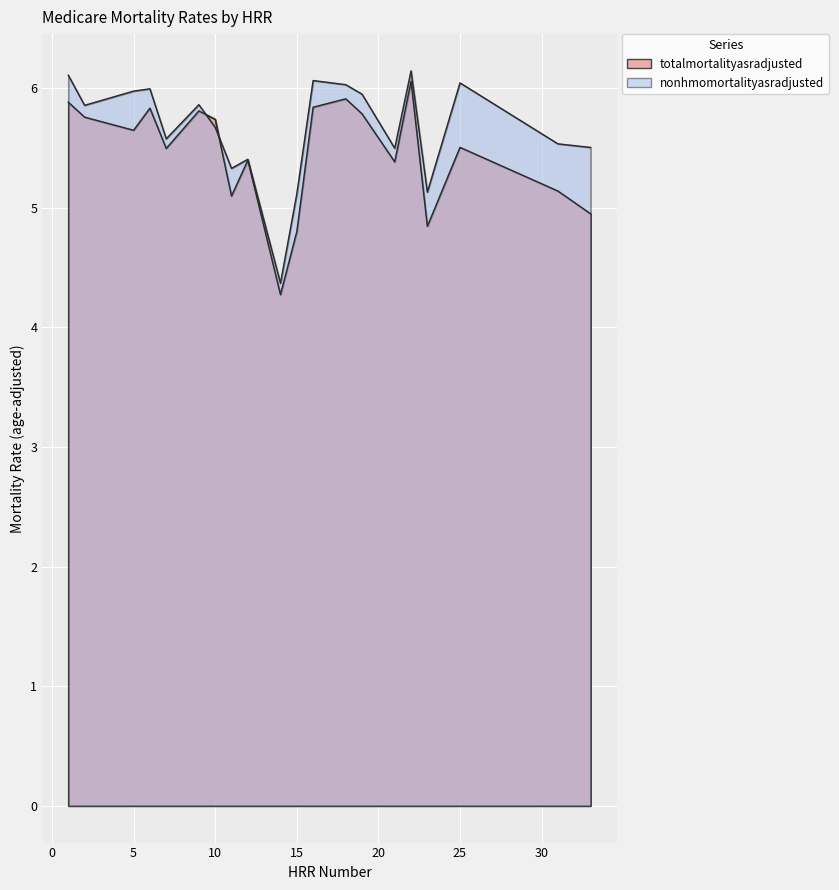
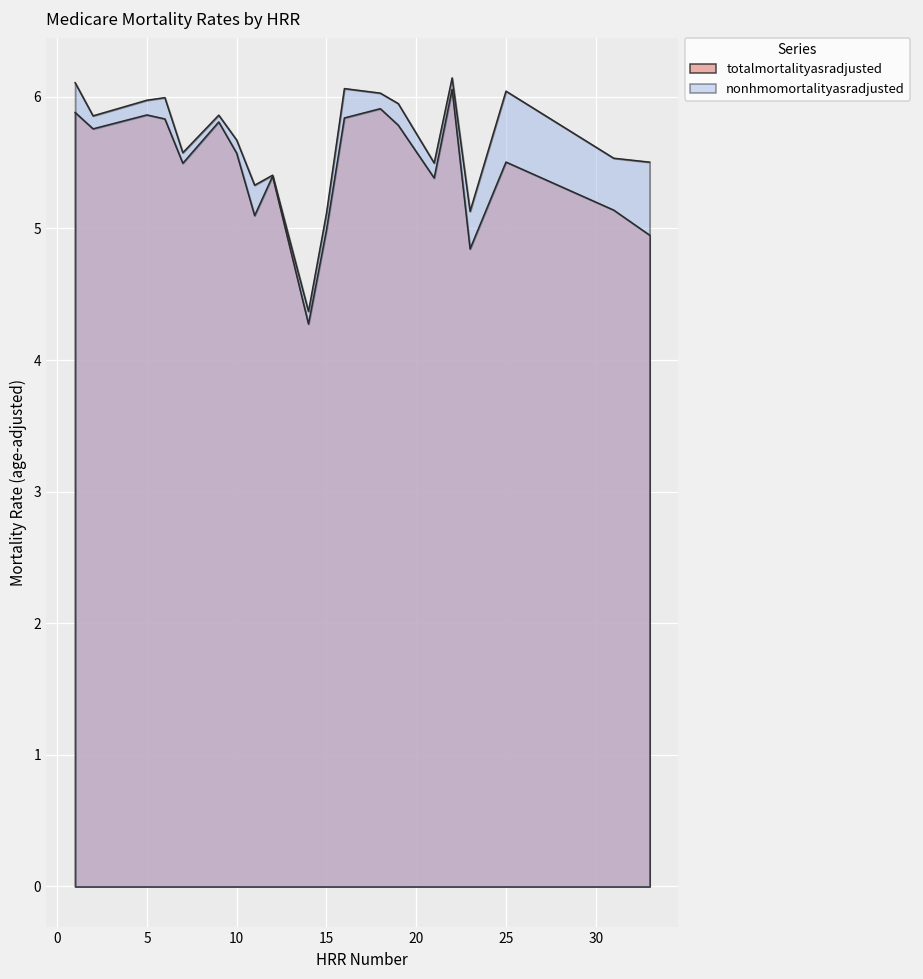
totalmortalityasradjusted, 5: 5.65 -> 5.86
totalmortalityasradjusted, 10: 5.74 -> 5.57
totalmortalityasradjusted, 15: 4.80 -> 4.99
